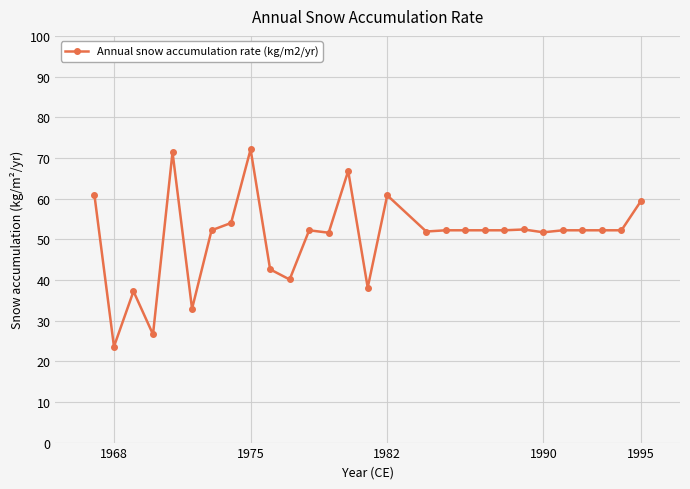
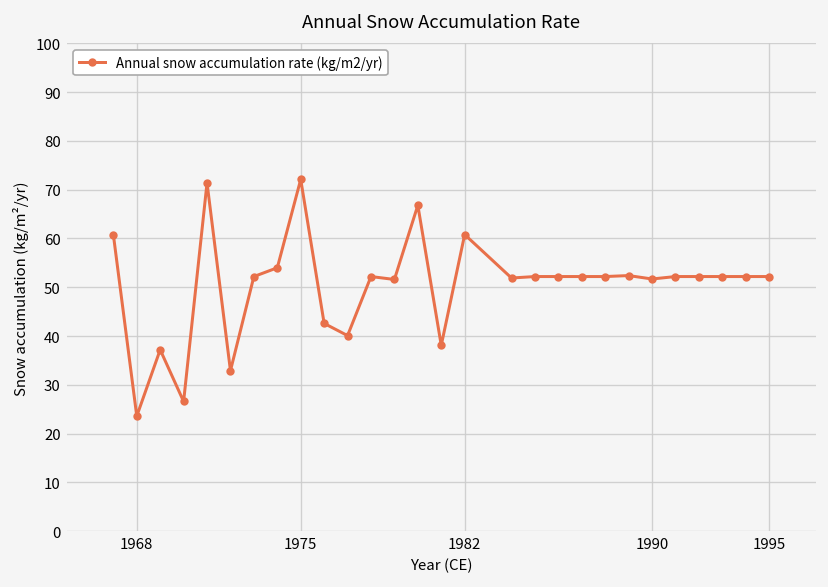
1995: 59 -> 52
